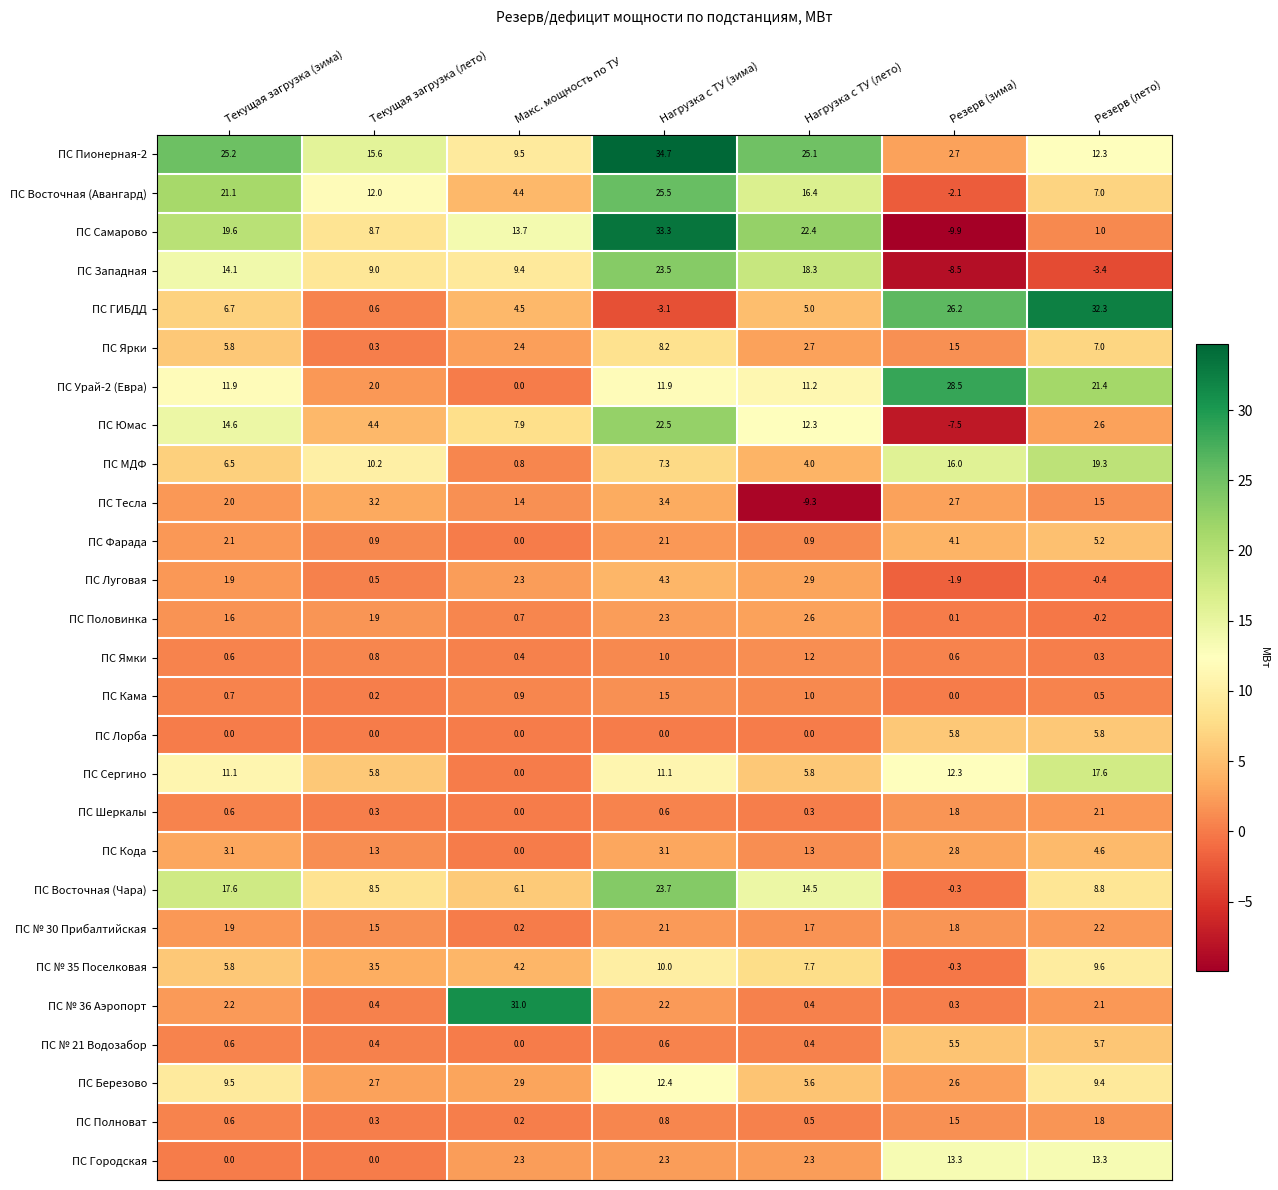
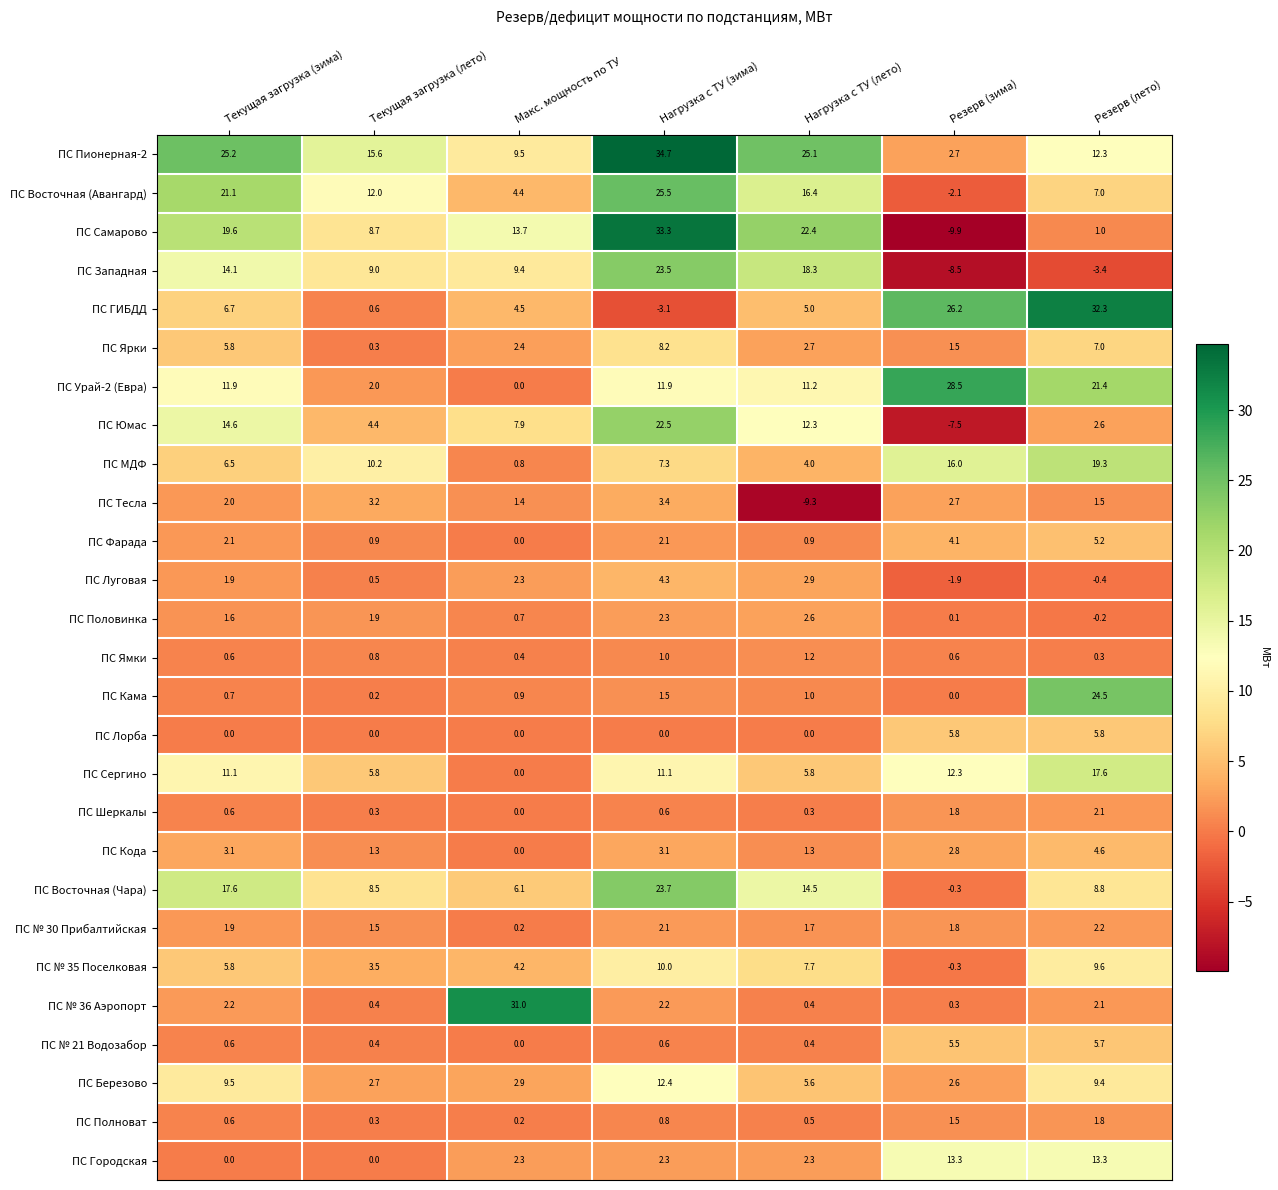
ПС Кама, Резерв (лето): 0.5 -> 24.5
